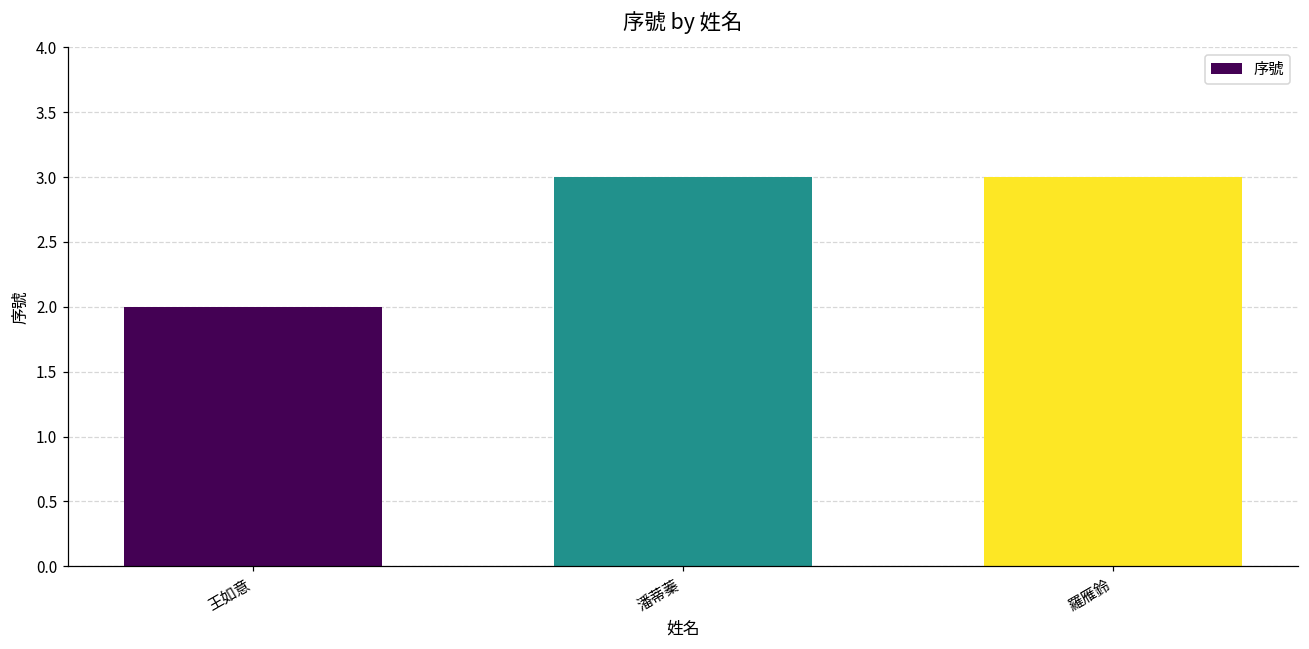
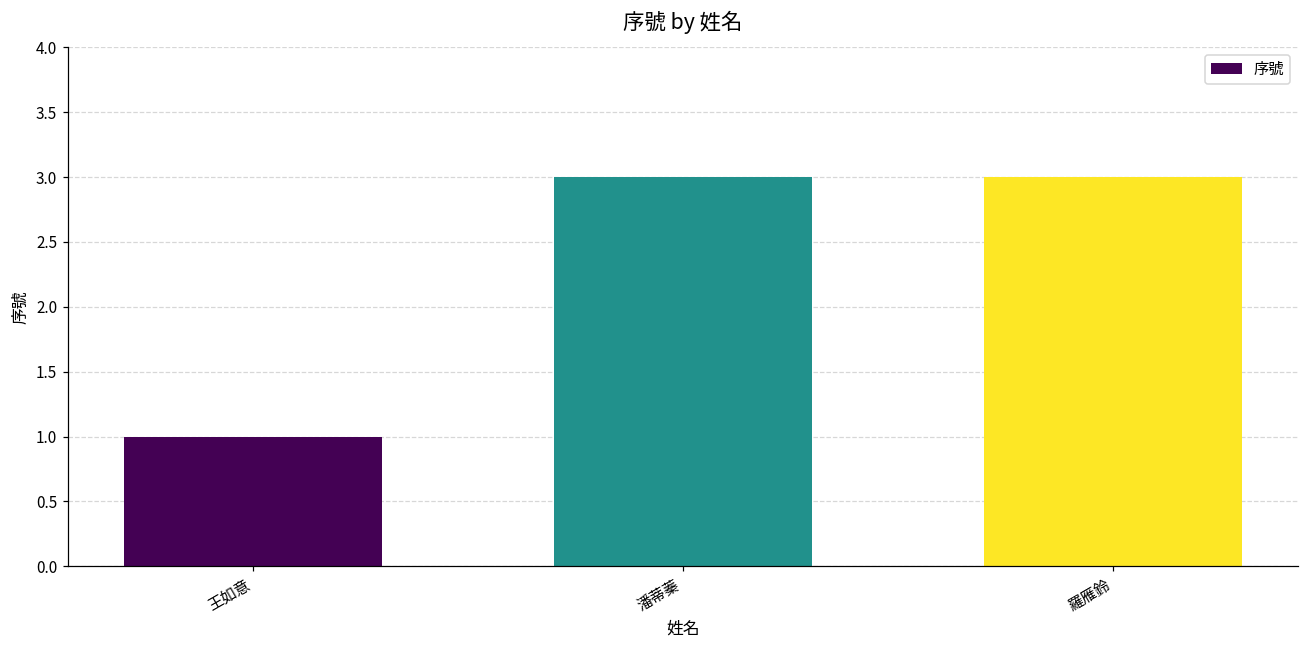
王如意: 2 -> 1
